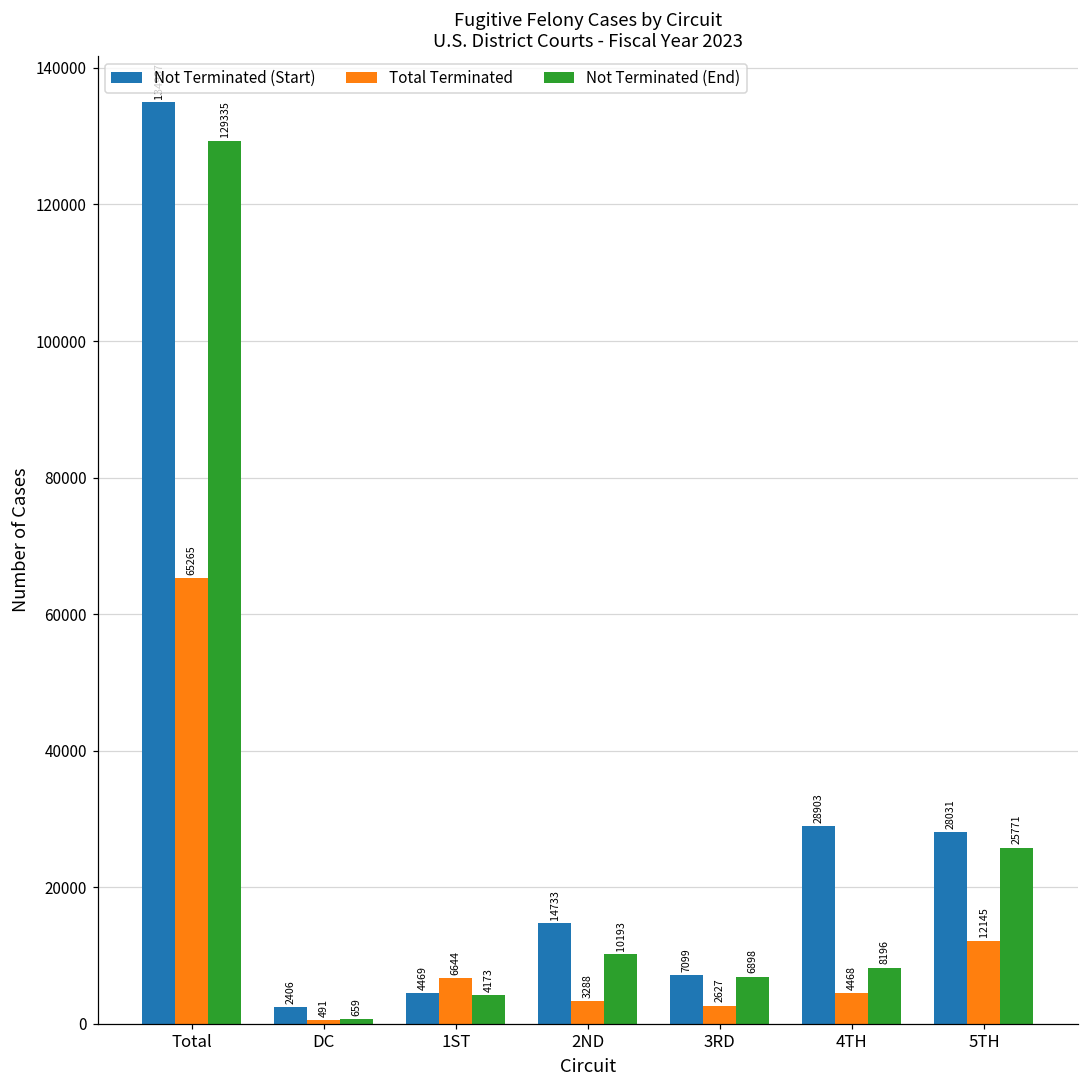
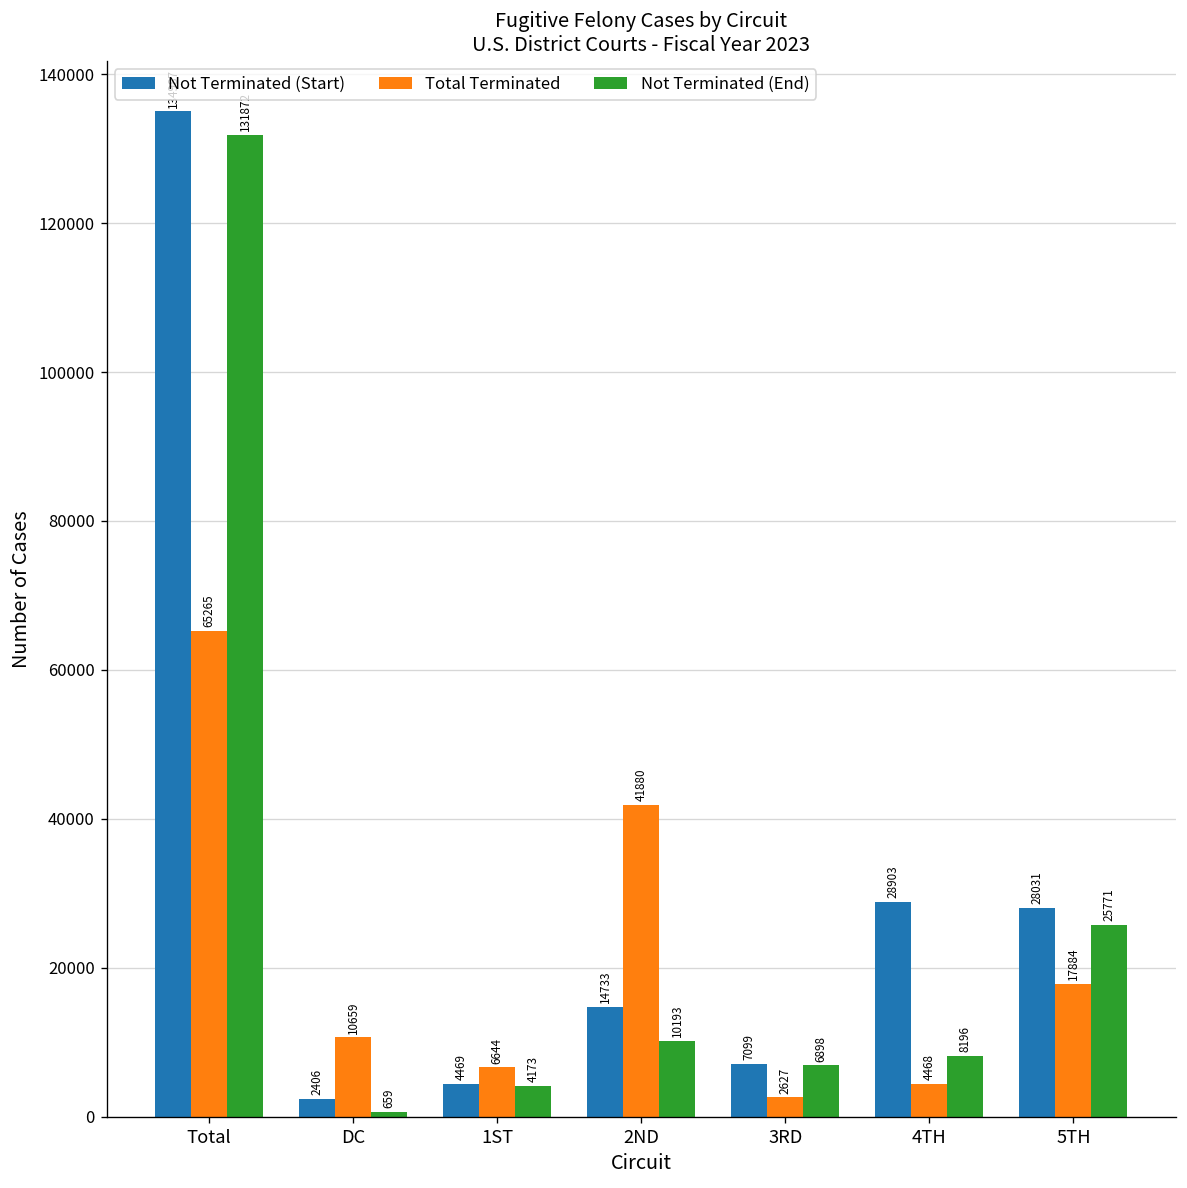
Not Terminated (End), Total: 129000 -> 132000
Total Terminated, DC: 491 -> 10659
Total Terminated, 2ND: 3288 -> 41880
Total Terminated, 5TH: 12145 -> 17884
